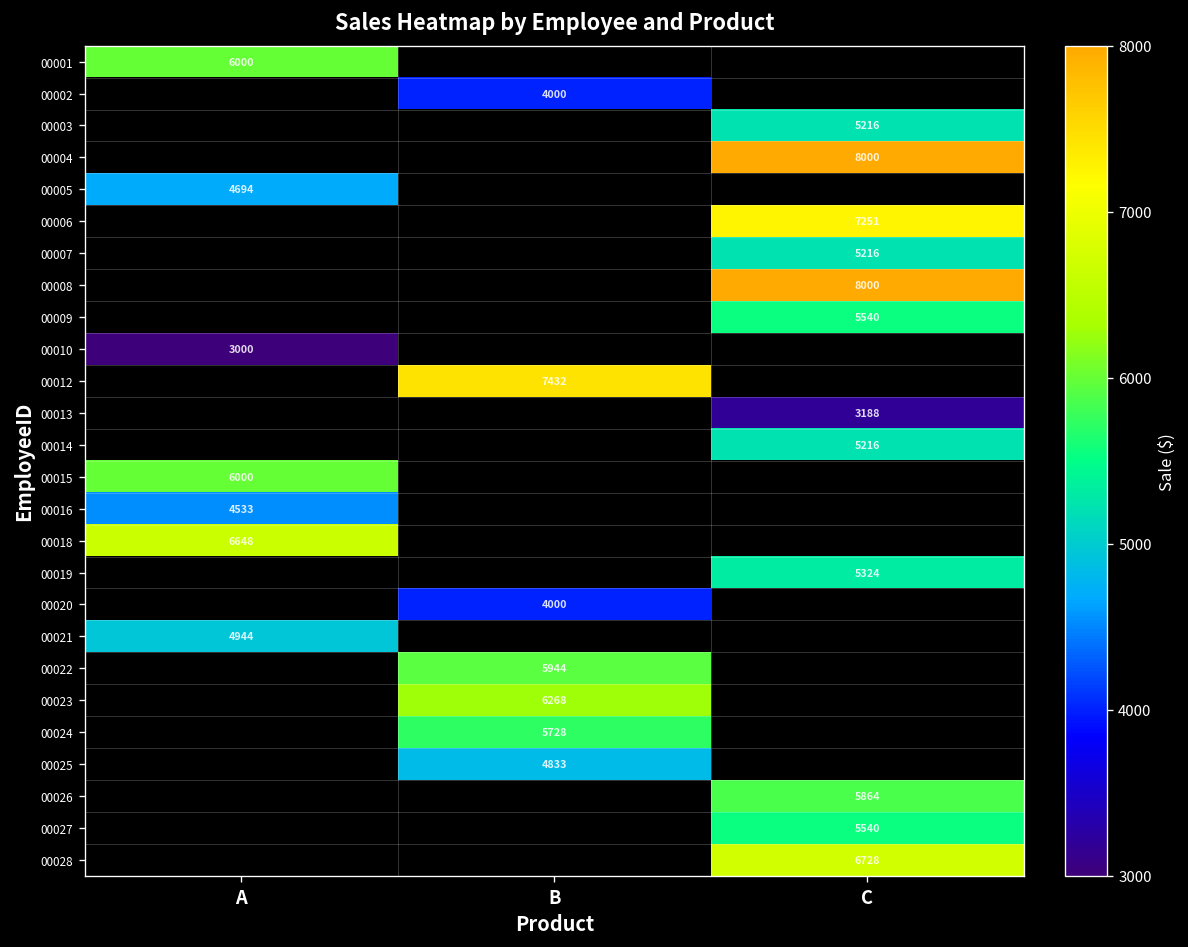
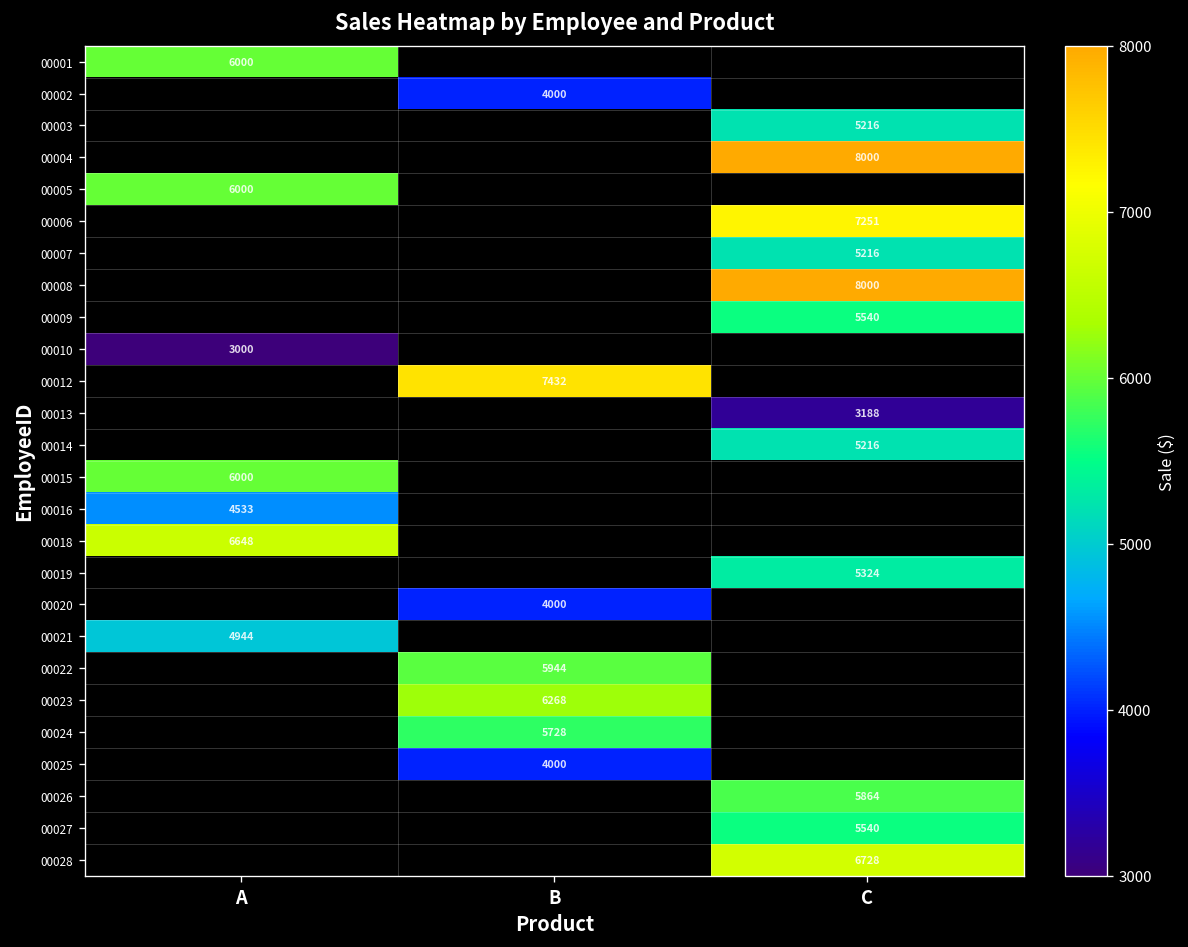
00005, A: 4694 -> 6000
00025, B: 4833 -> 4000
